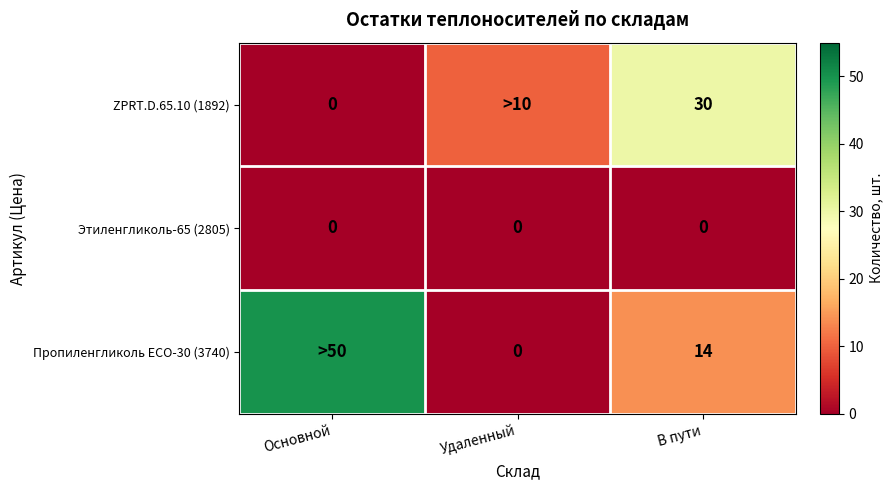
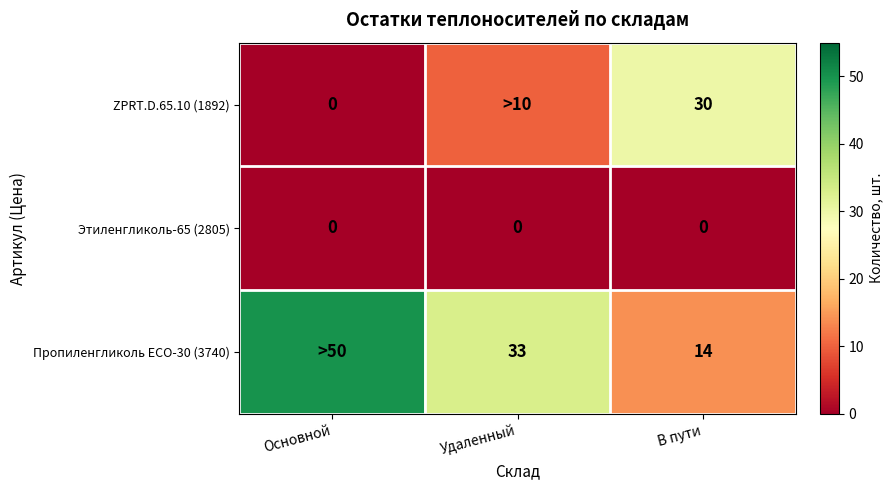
Пропиленгликоль ECO-30 (3740), Удаленный: 0 -> 33
